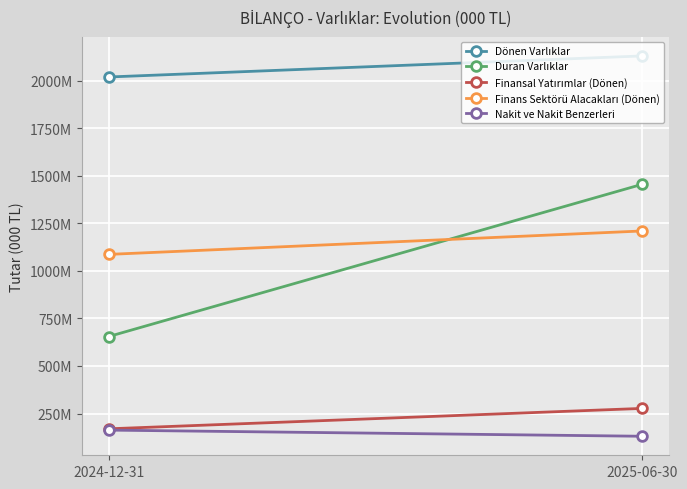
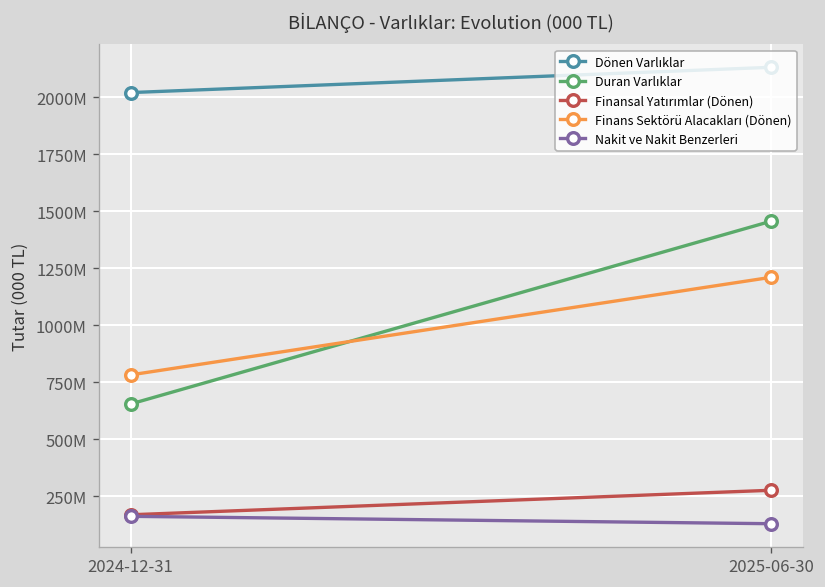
Finans Sektörü Alacakları (Dönen), 2024-12-31: 1090000000 -> 780000000
